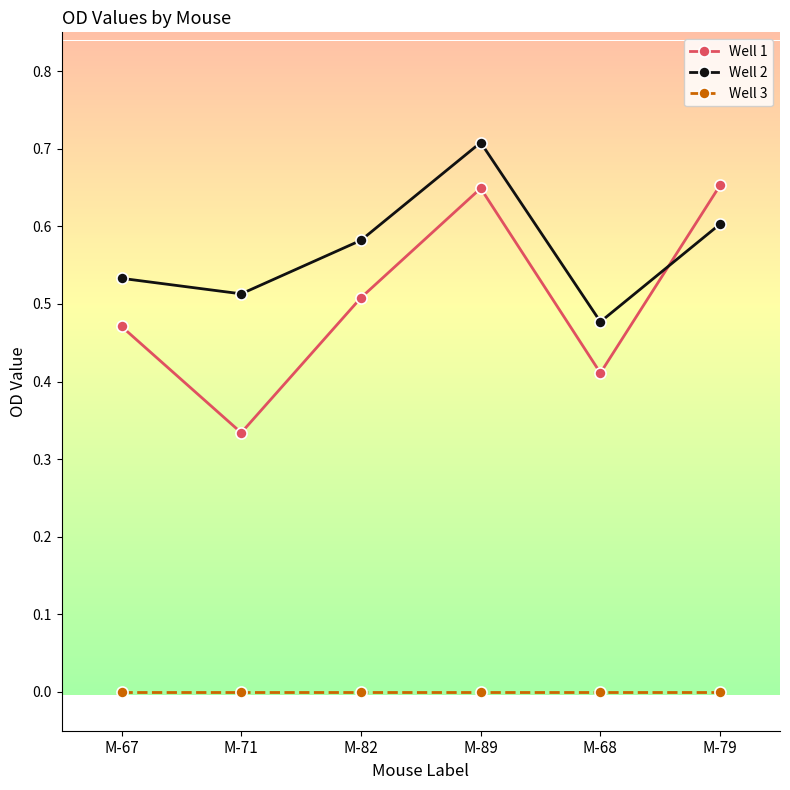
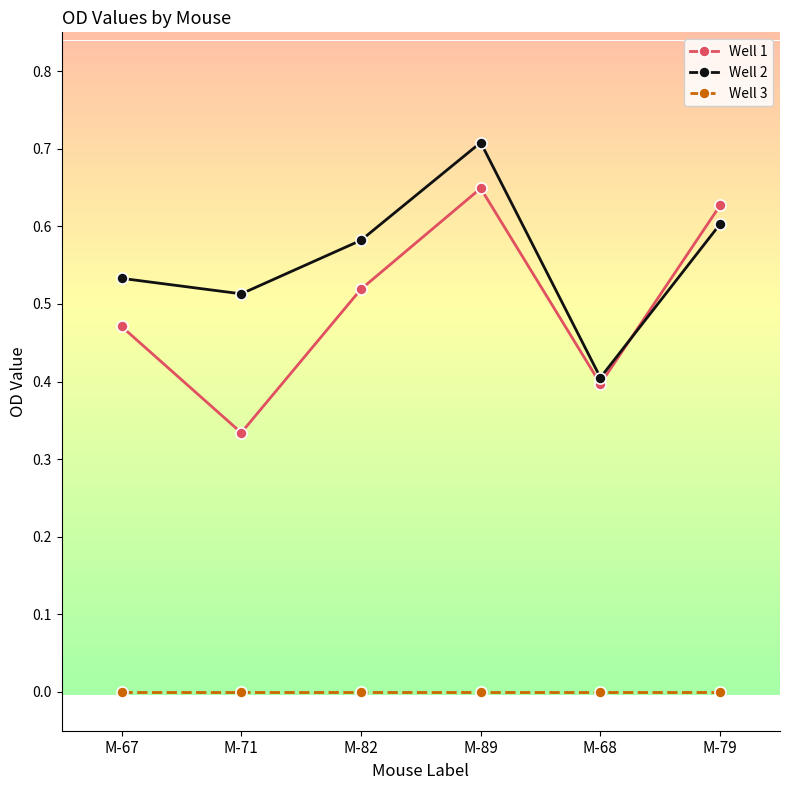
Well 1, M-82: 0.51 -> 0.52
Well 1, M-68: 0.41 -> 0.40
Well 2, M-68: 0.48 -> 0.41
Well 1, M-79: 0.65 -> 0.63
